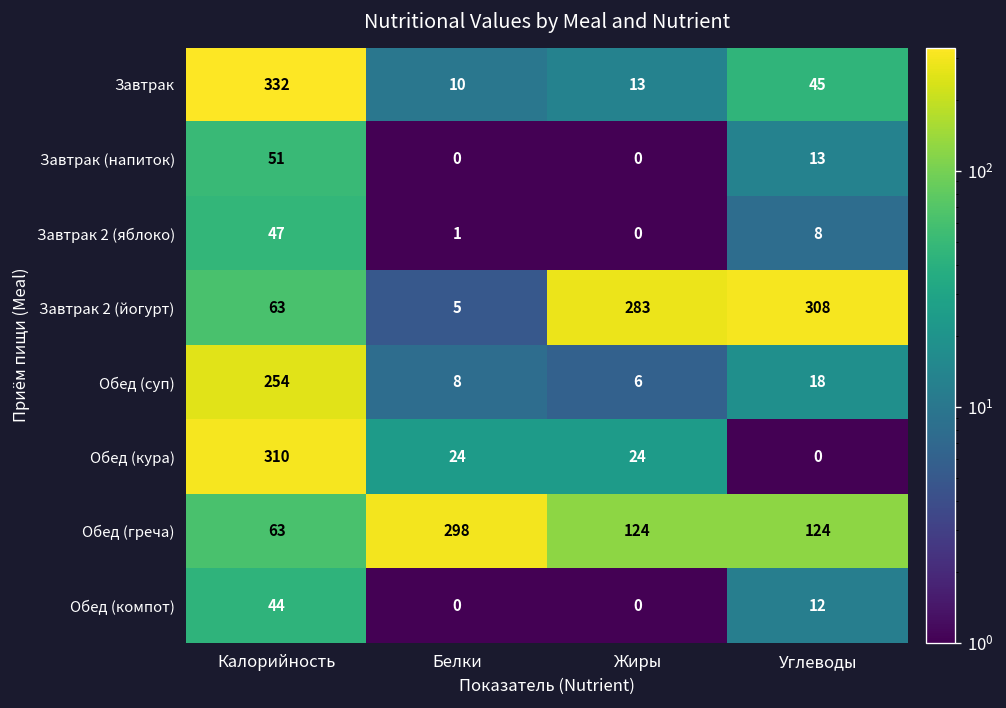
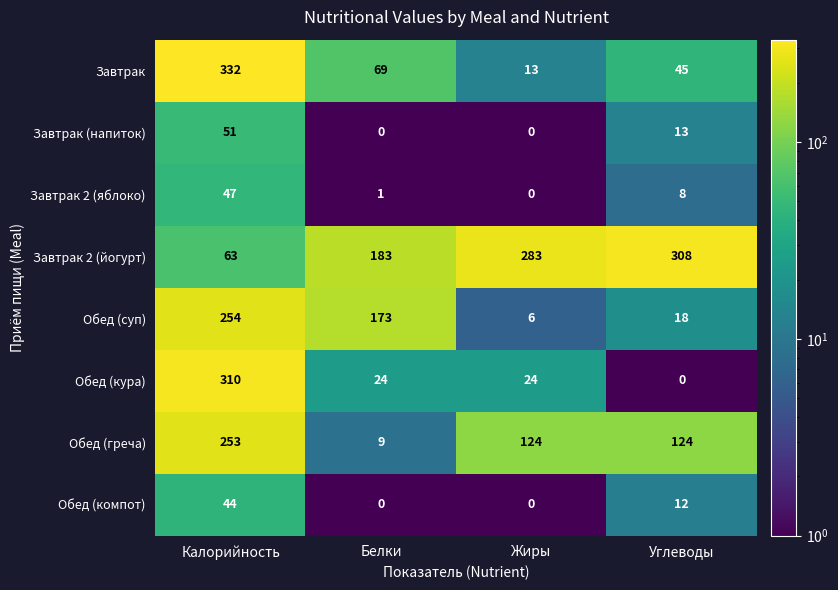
Завтрак, Белки: 10 -> 69
Завтрак 2 (йогурт), Белки: 5 -> 183
Обед (суп), Белки: 8 -> 173
Обед (греча), Калорийность: 63 -> 253
Обед (греча), Белки: 298 -> 9
